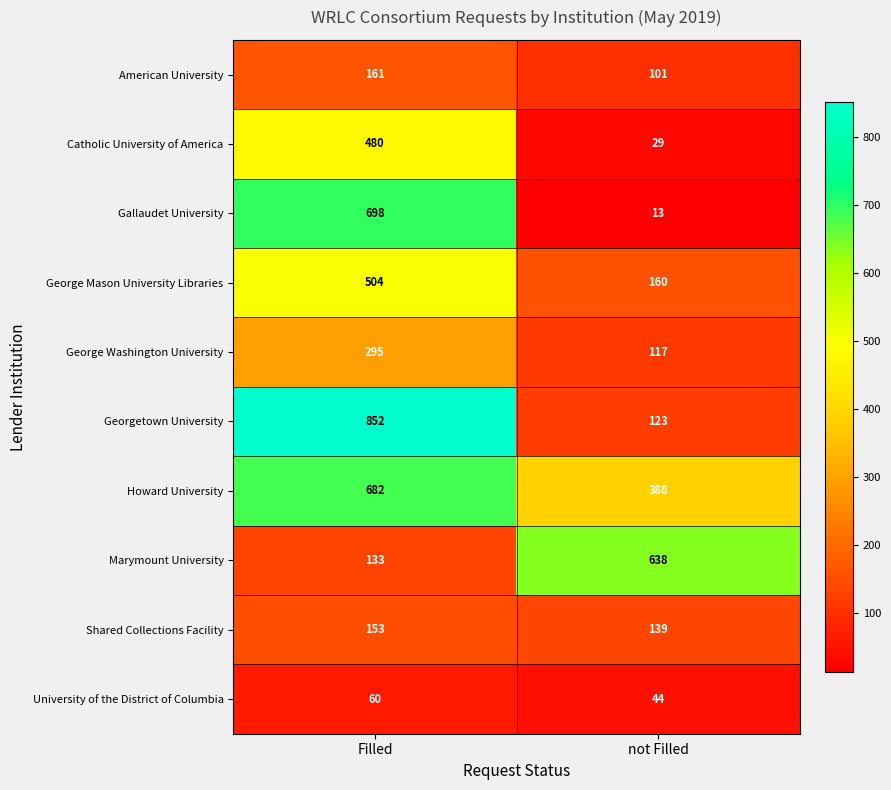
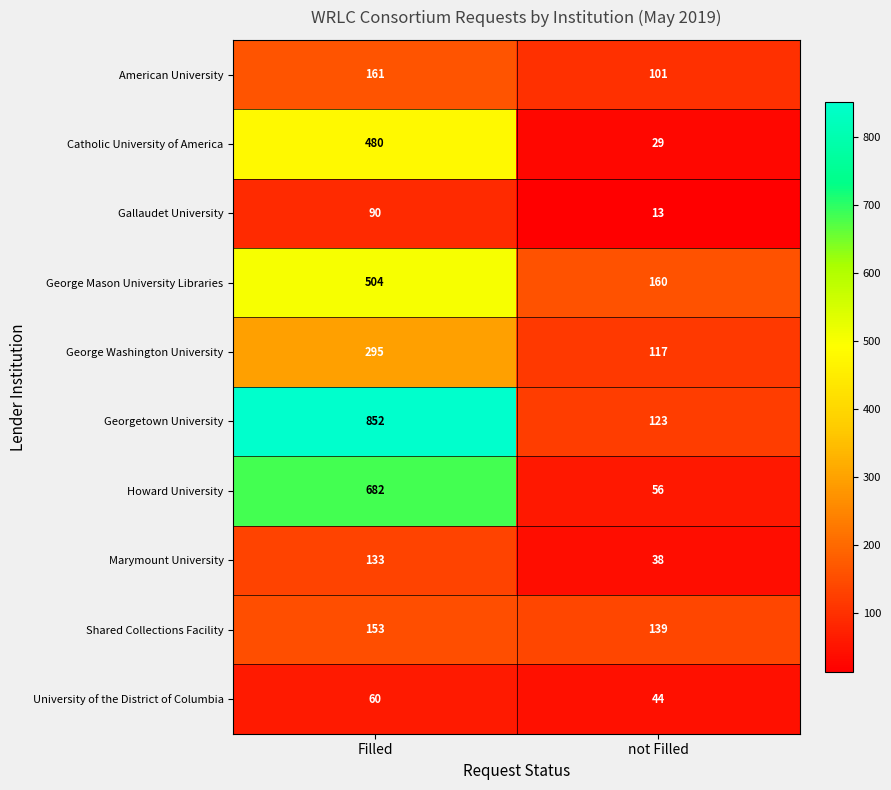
Gallaudet University, Filled: 698 -> 90
Howard University, not Filled: 388 -> 56
Marymount University, not Filled: 638 -> 38
